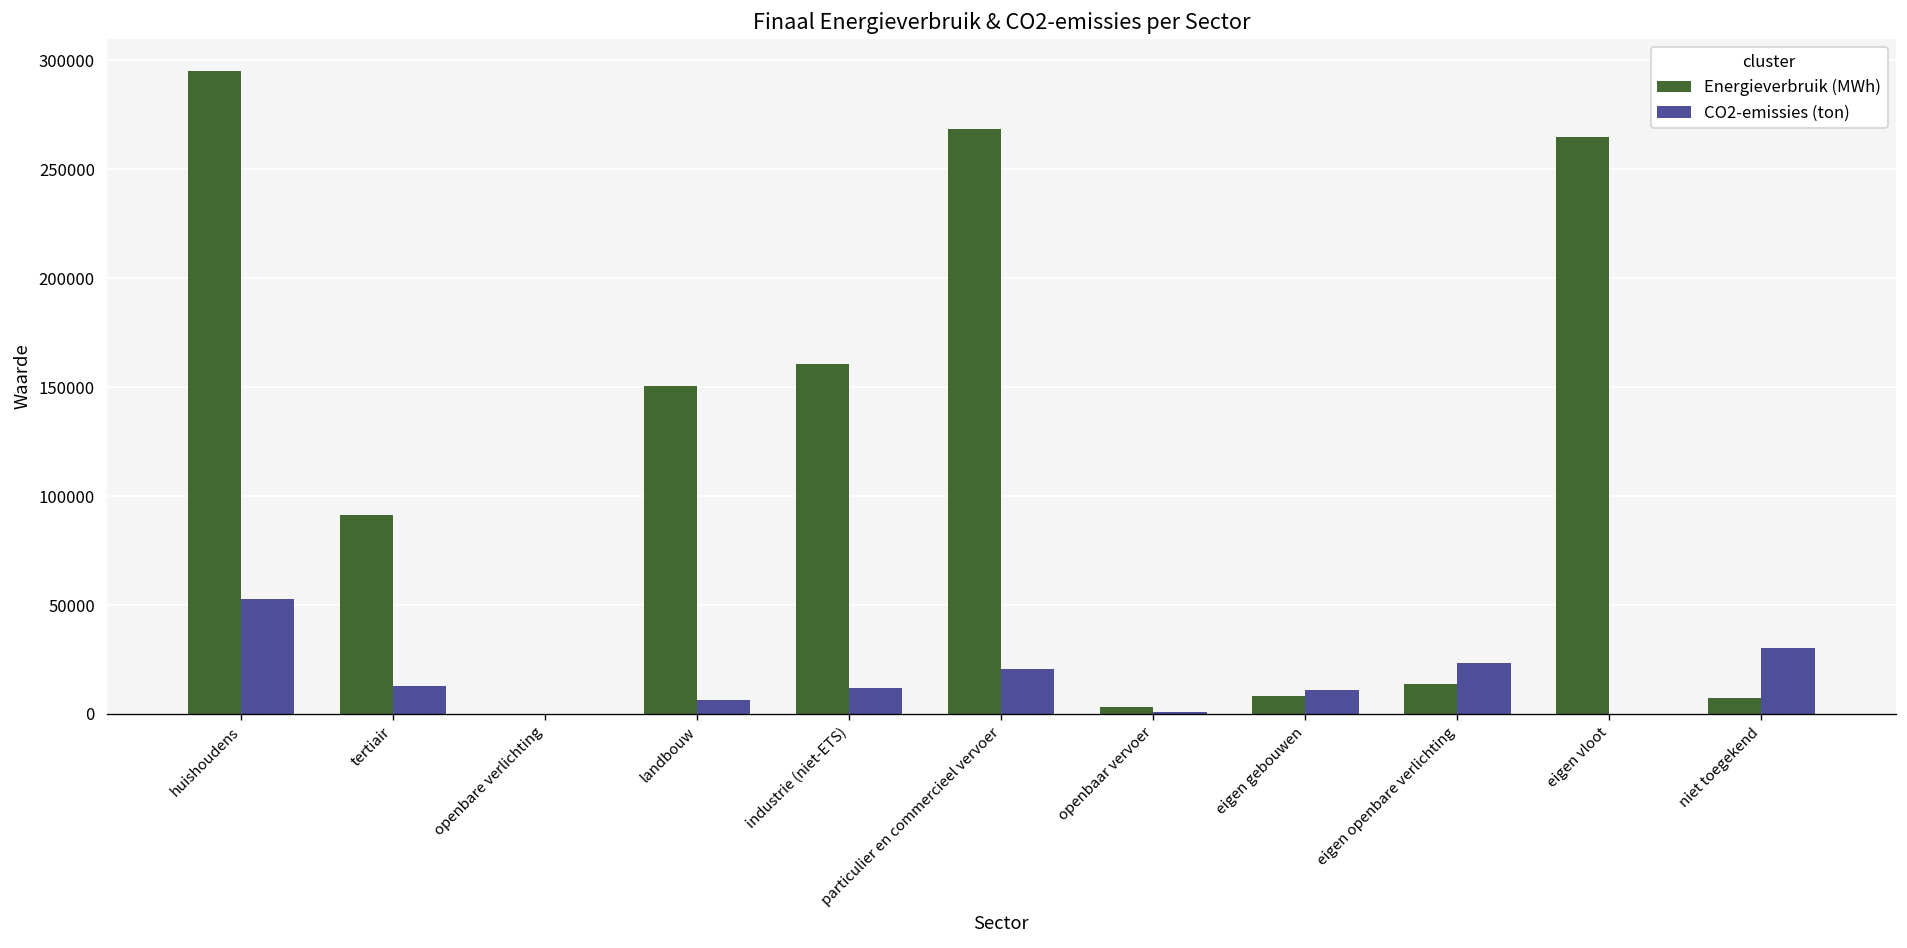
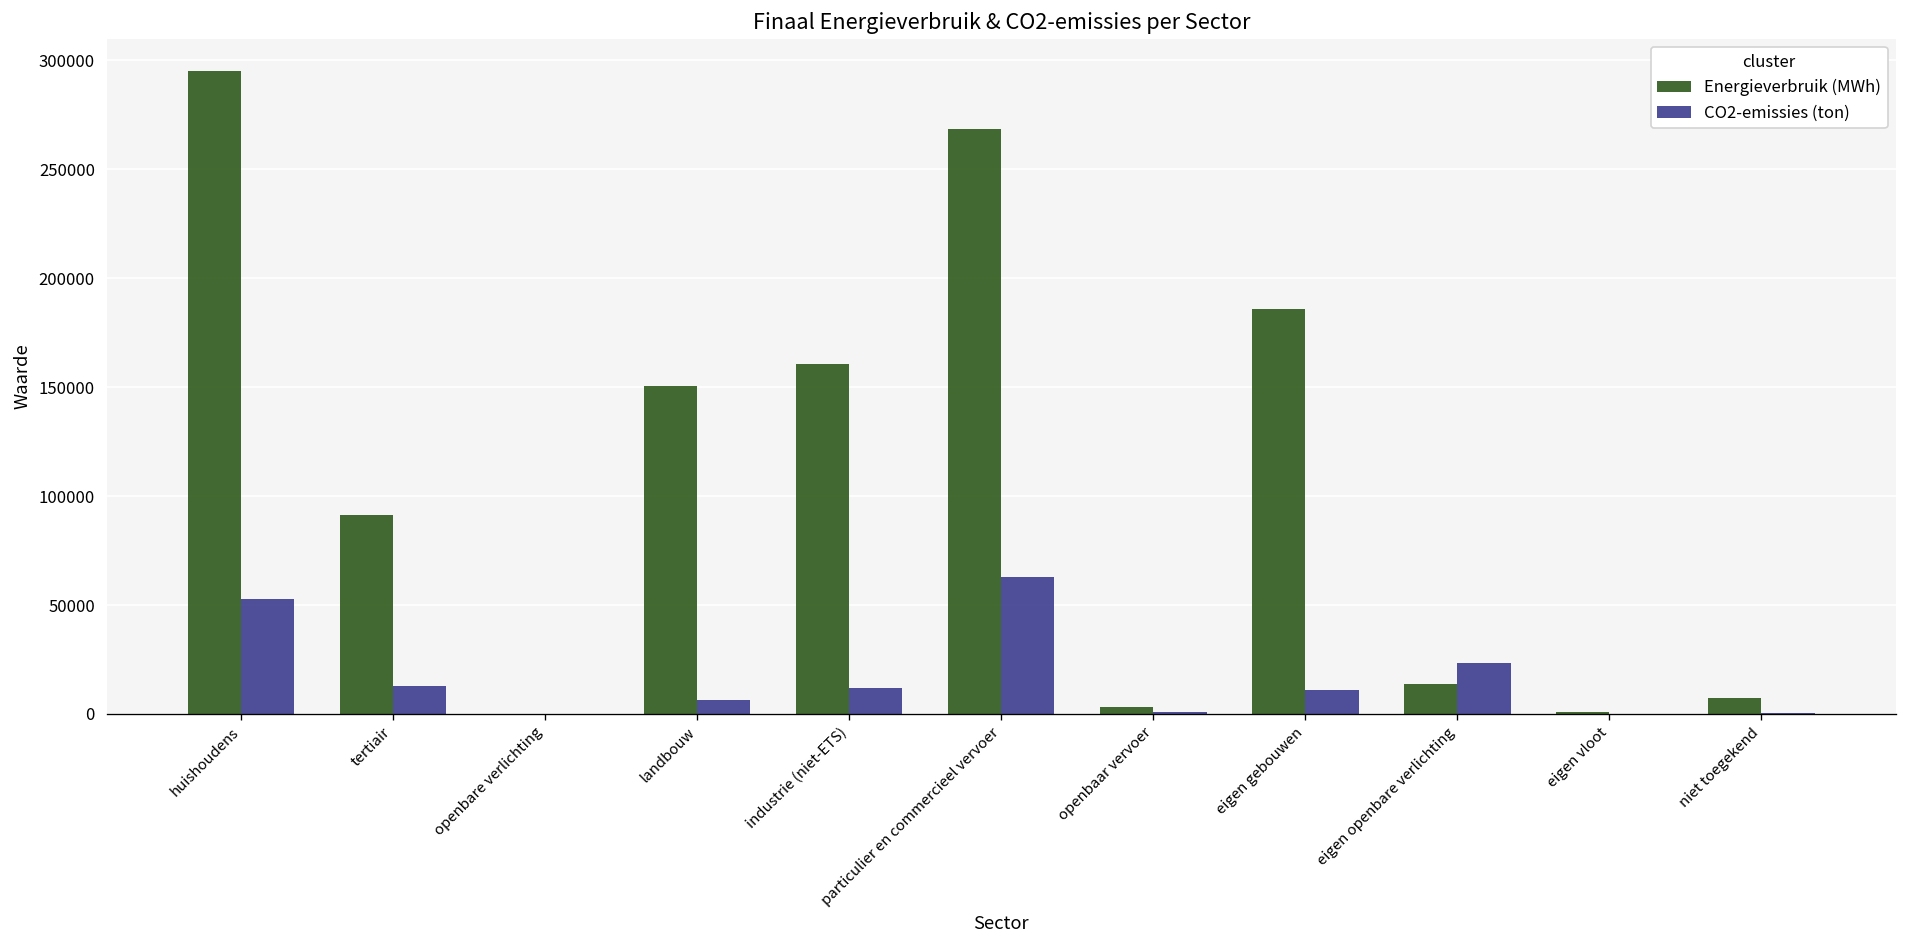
CO2-emissies (ton), particulier en commercieel vervoer: 21000 -> 63000
Energieverbruik (MWh), eigen gebouwen: 8000 -> 186000
Energieverbruik (MWh), eigen vloot: 265000 -> 1000
CO2-emissies (ton), niet toegekend: 30000 -> 0
